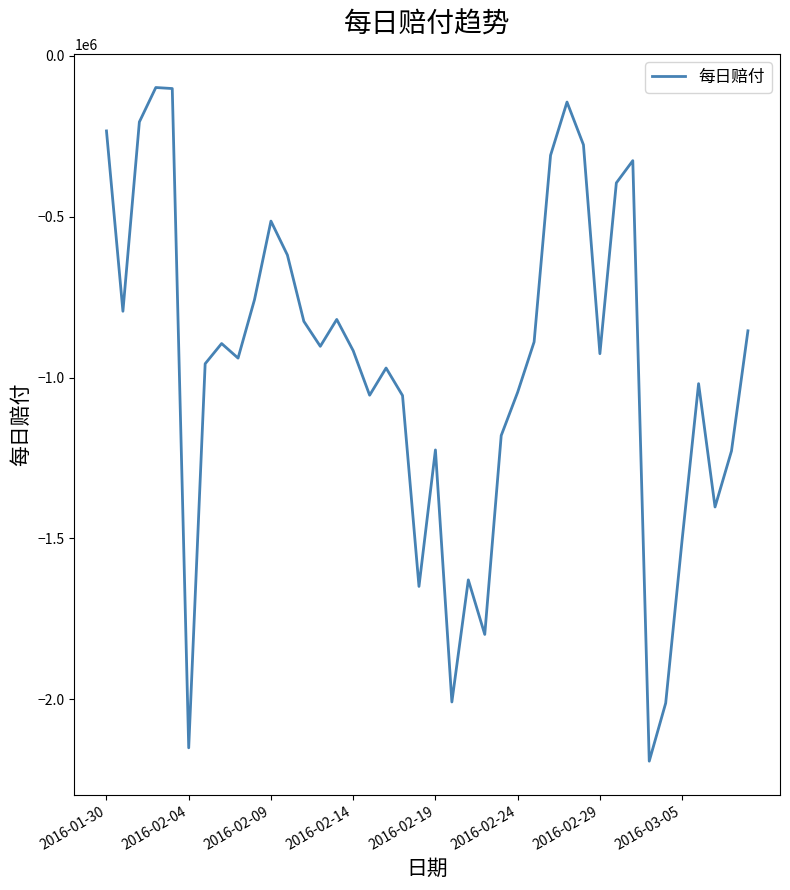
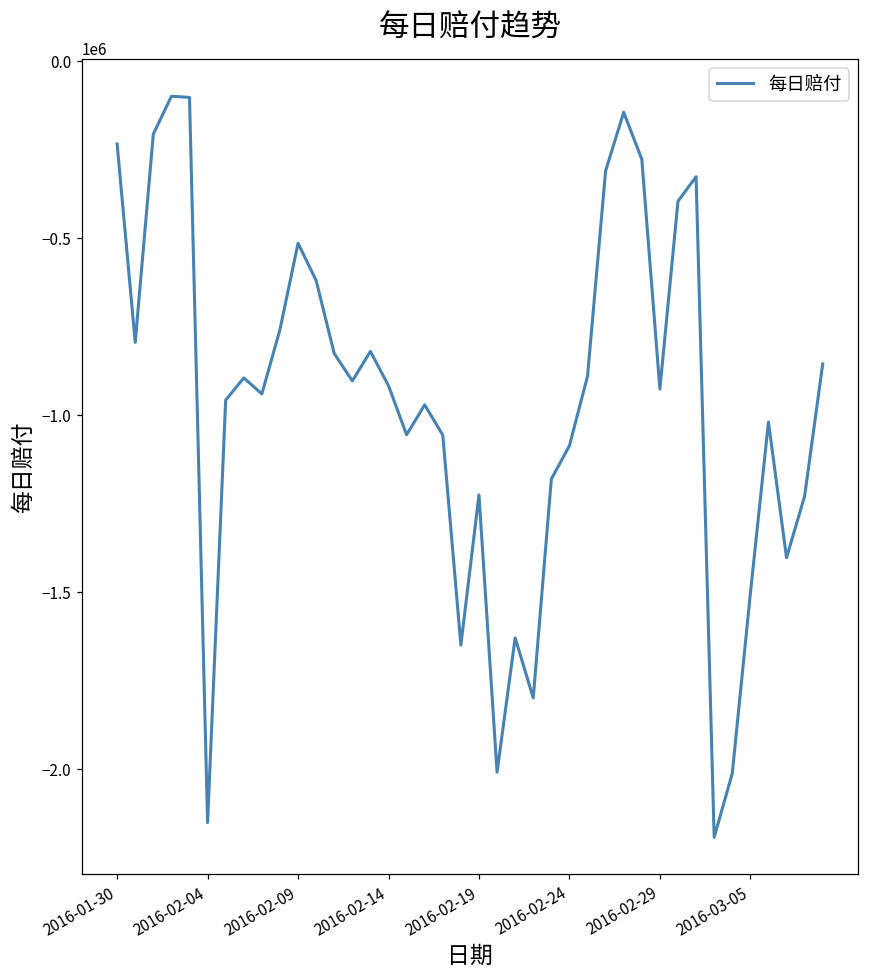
2016-02-24: -1050000 -> -1090000
